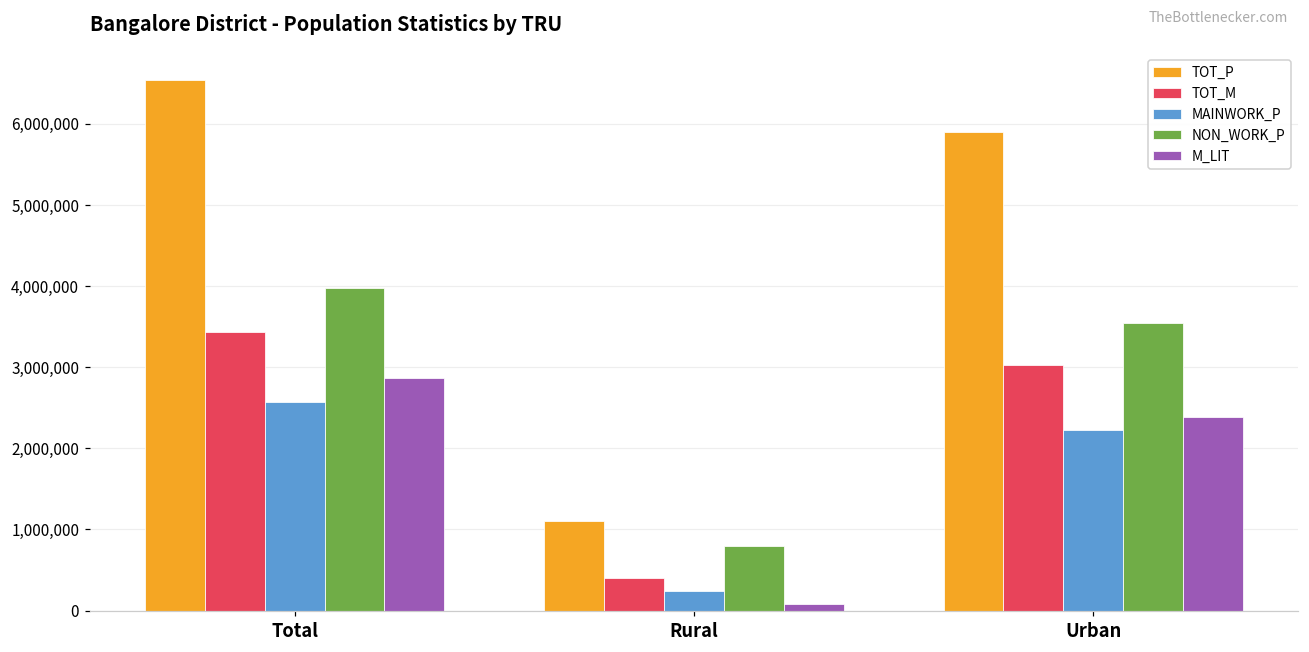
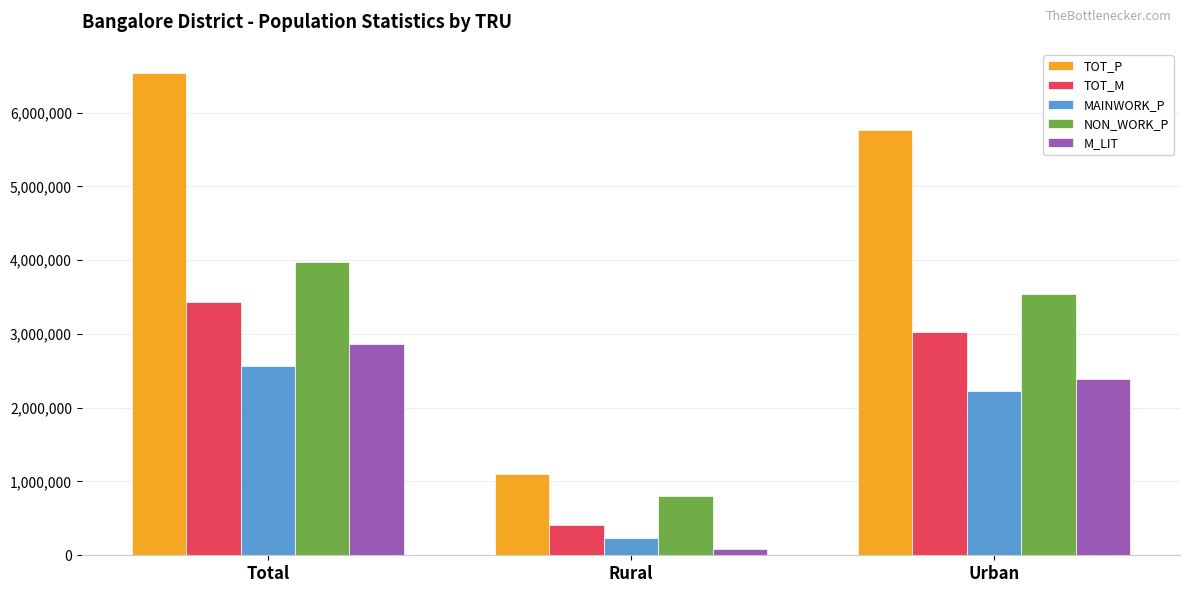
TOT_P, Urban: 5,900,000 -> 5,800,000
